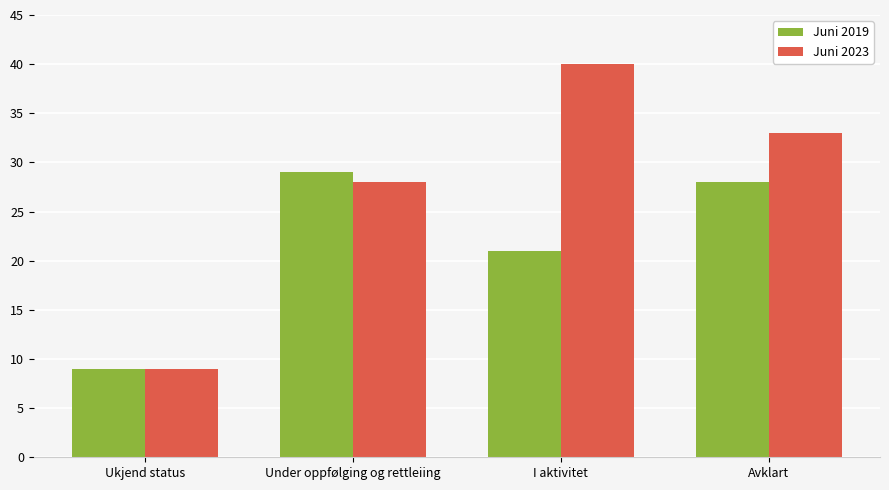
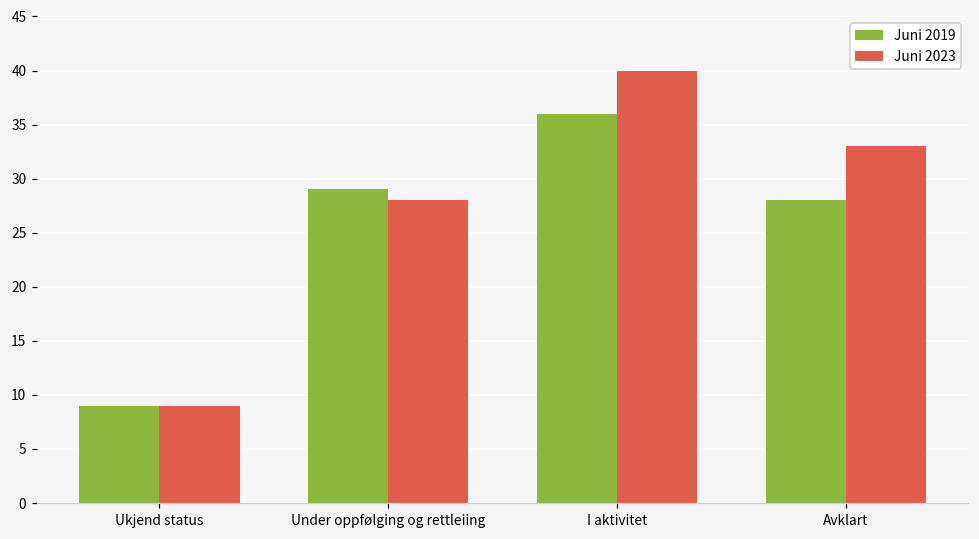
Juni 2019, I aktivitet: 21 -> 36
